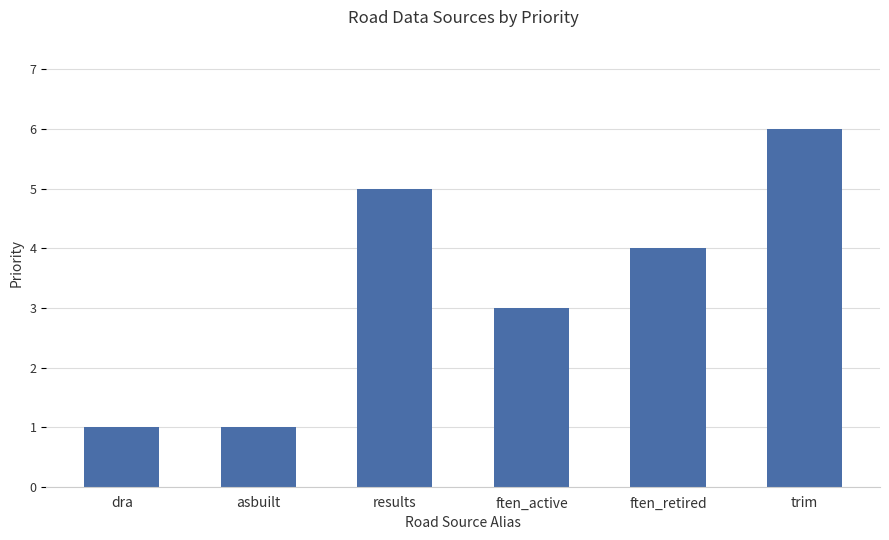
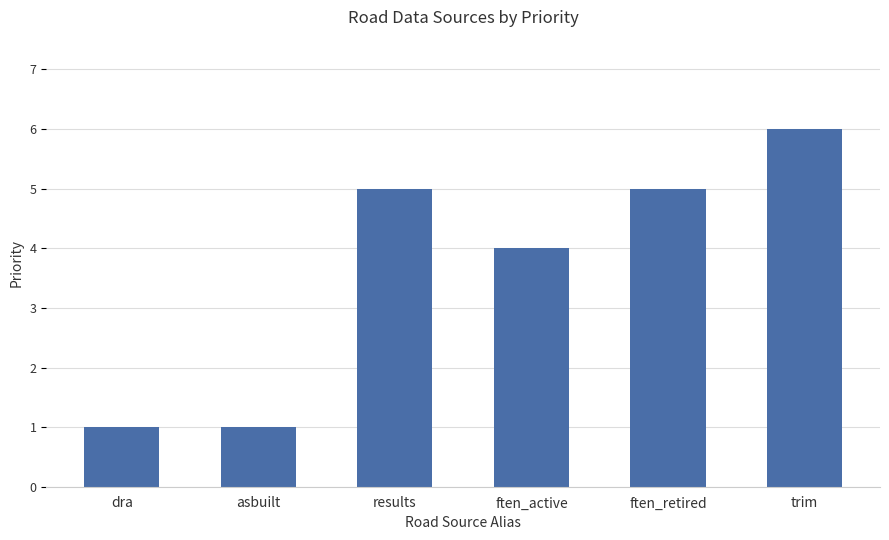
ften_active: 3 -> 4
ften_retired: 4 -> 5
